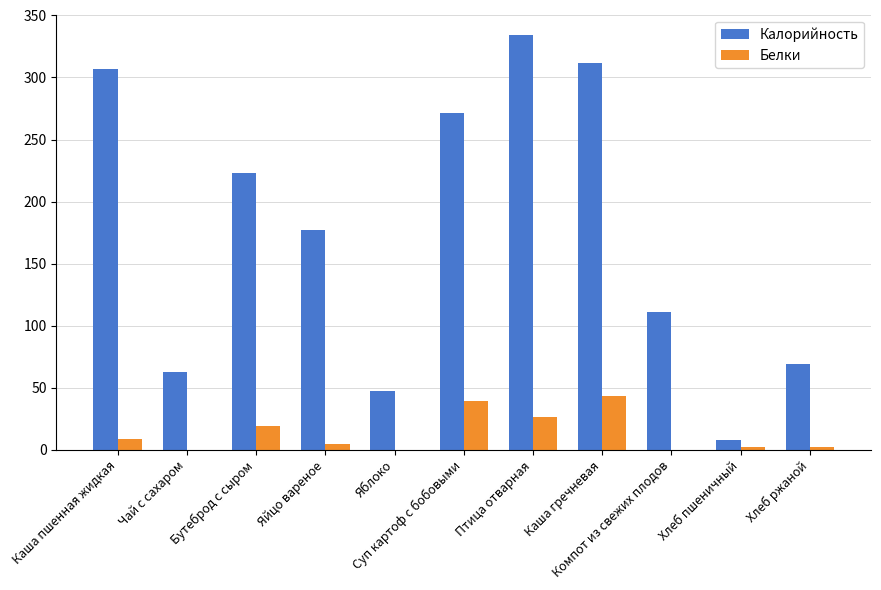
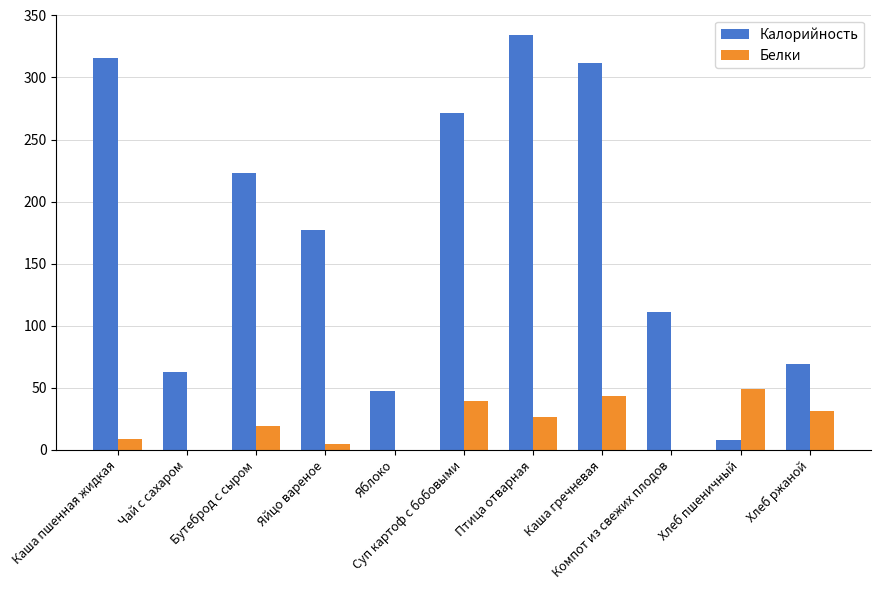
Калорийность, Каша пшенная жидкая: 307 -> 316
Белки, Хлеб пшеничный: 2 -> 49
Белки, Хлеб ржаной: 2 -> 31
